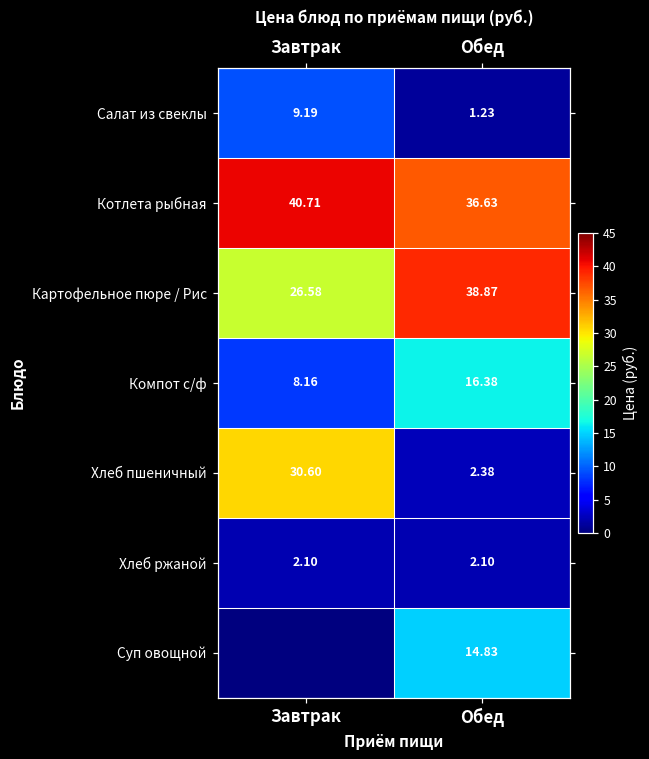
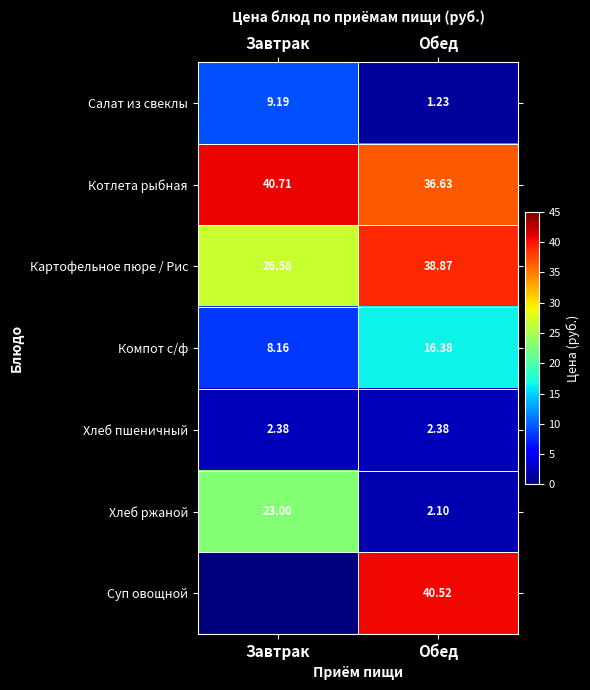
Хлеб пшеничный, Завтрак: 30.60 -> 2.38
Хлеб ржаной, Завтрак: 2.10 -> 23.00
Суп овощной, Обед: 14.83 -> 40.52
